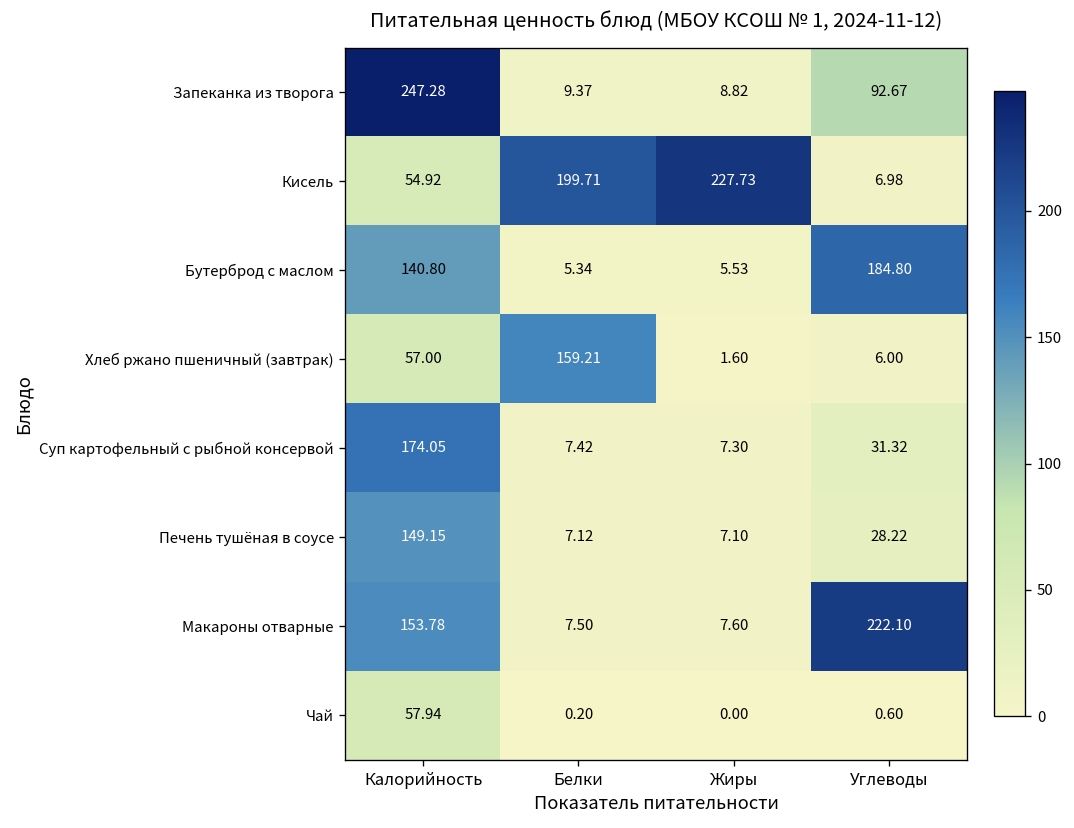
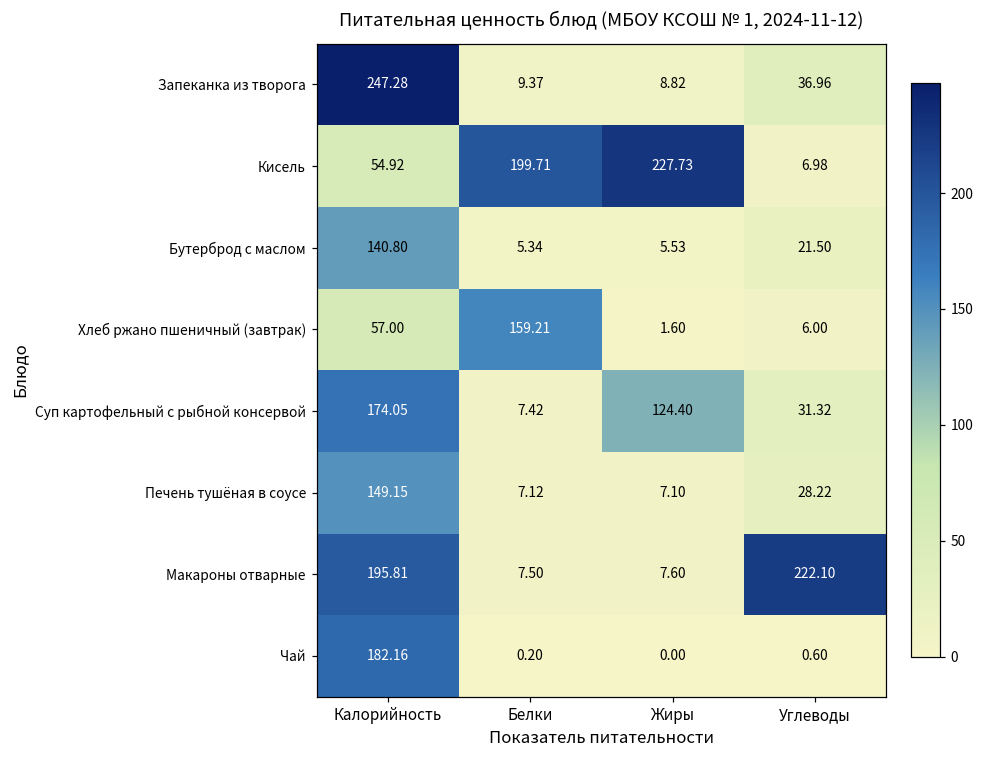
Запеканка из творога, Углеводы: 92.67 -> 36.96
Бутерброд с маслом, Углеводы: 184.80 -> 21.50
Суп картофельный с рыбной консервой, Жиры: 7.30 -> 124.40
Макароны отварные, Калорийность: 153.78 -> 195.81
Чай, Калорийность: 57.94 -> 182.16
